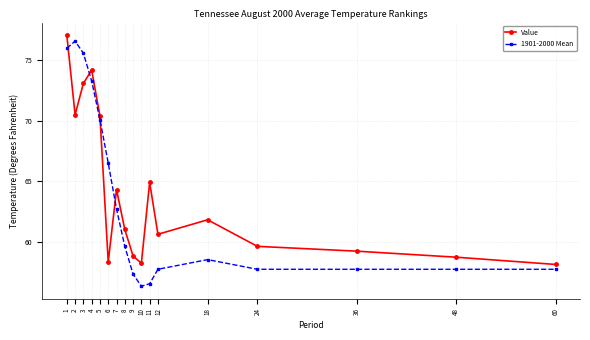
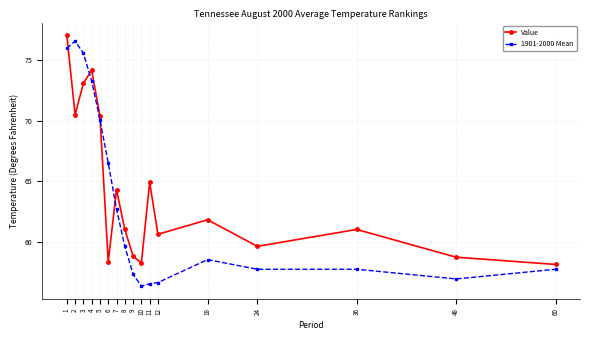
1901-2000 Mean, 12: 57.7 -> 56.6
Value, 36: 59.2 -> 61.0
1901-2000 Mean, 48: 57.7 -> 56.9
